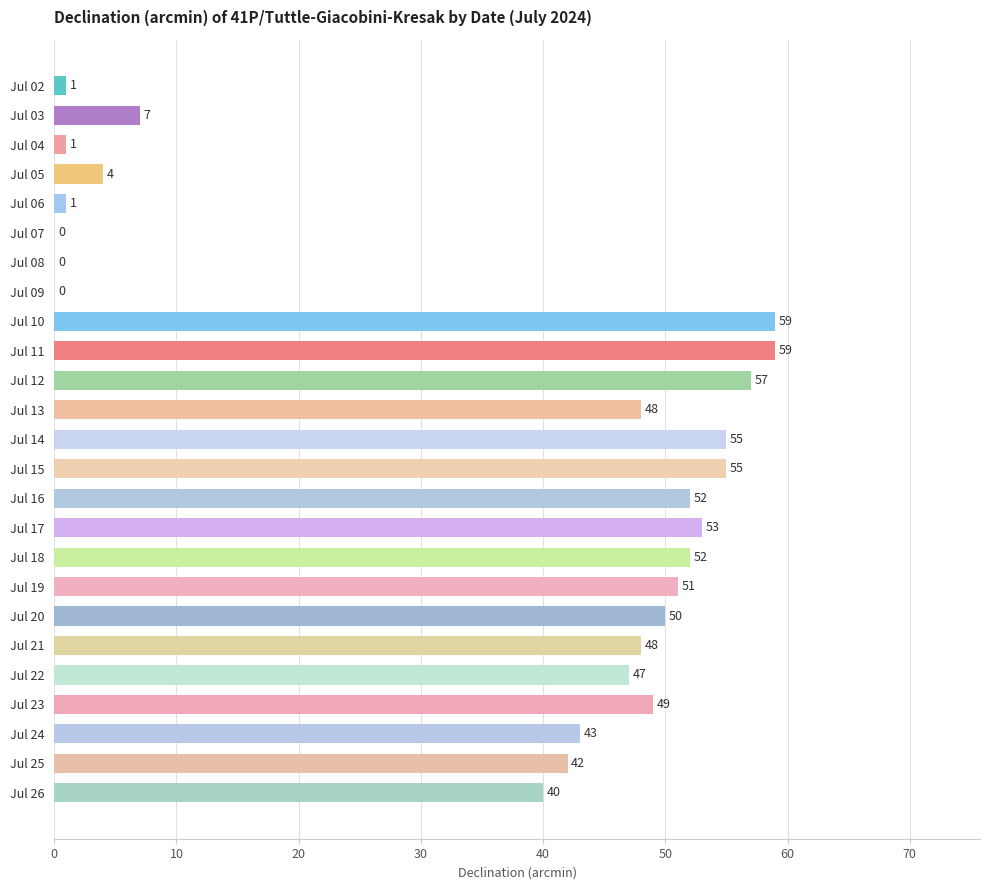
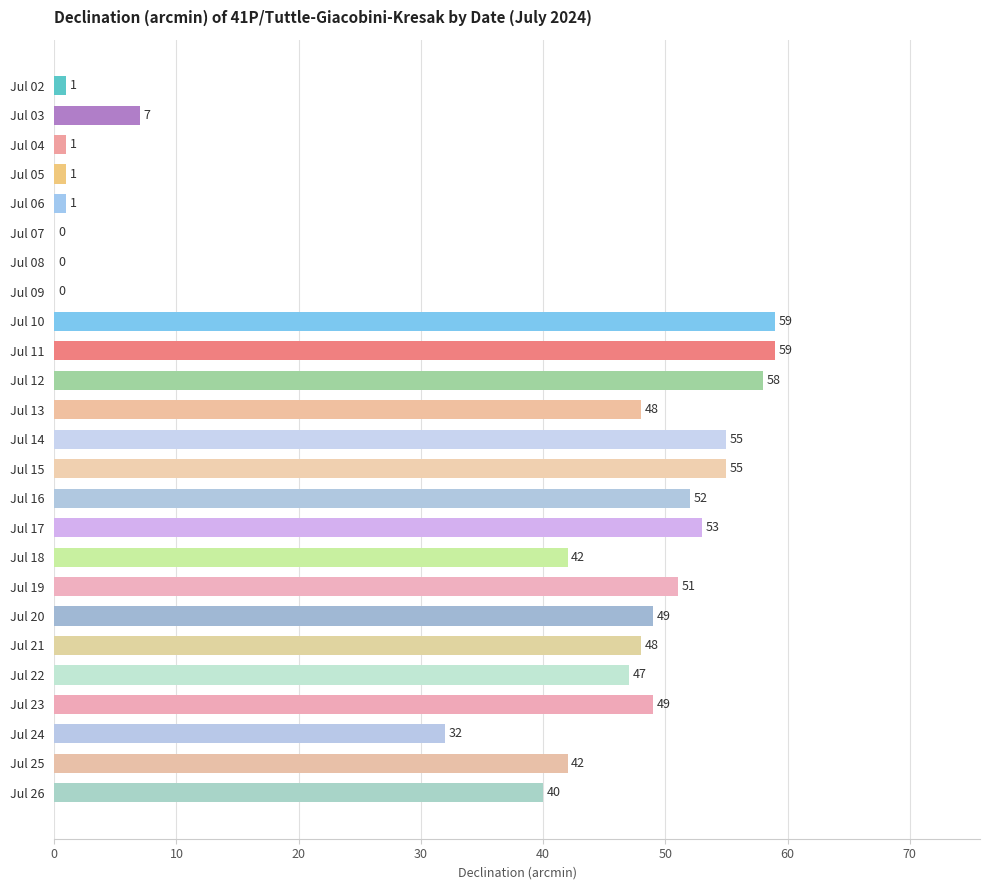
Jul 05: 4 -> 1
Jul 12: 57 -> 58
Jul 18: 52 -> 42
Jul 20: 50 -> 49
Jul 24: 43 -> 32
